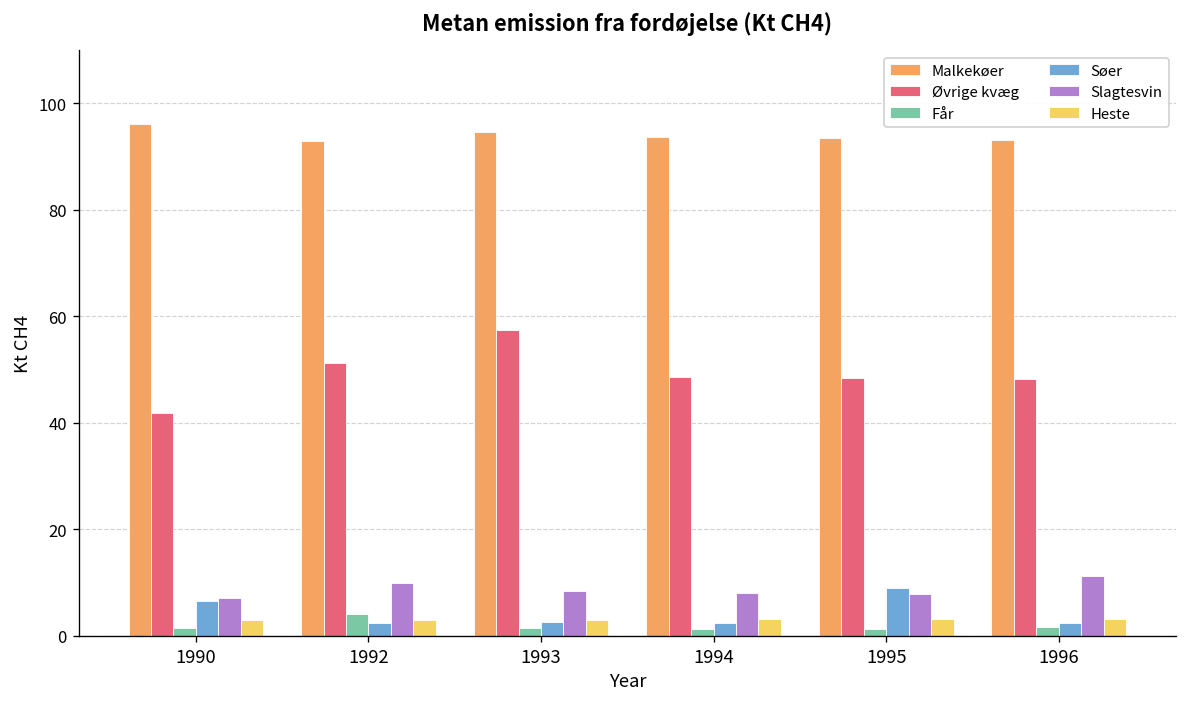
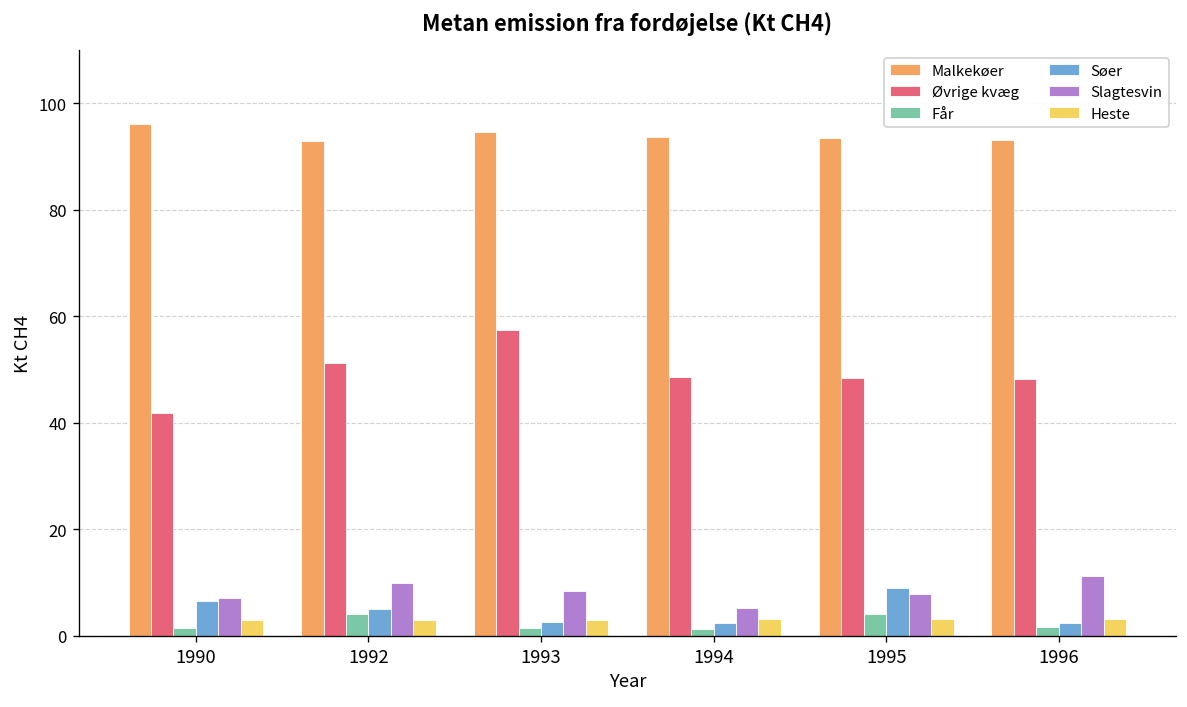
Søer, 1992: 2 -> 5
Slagtesvin, 1994: 8 -> 5
Får, 1995: 1 -> 4
